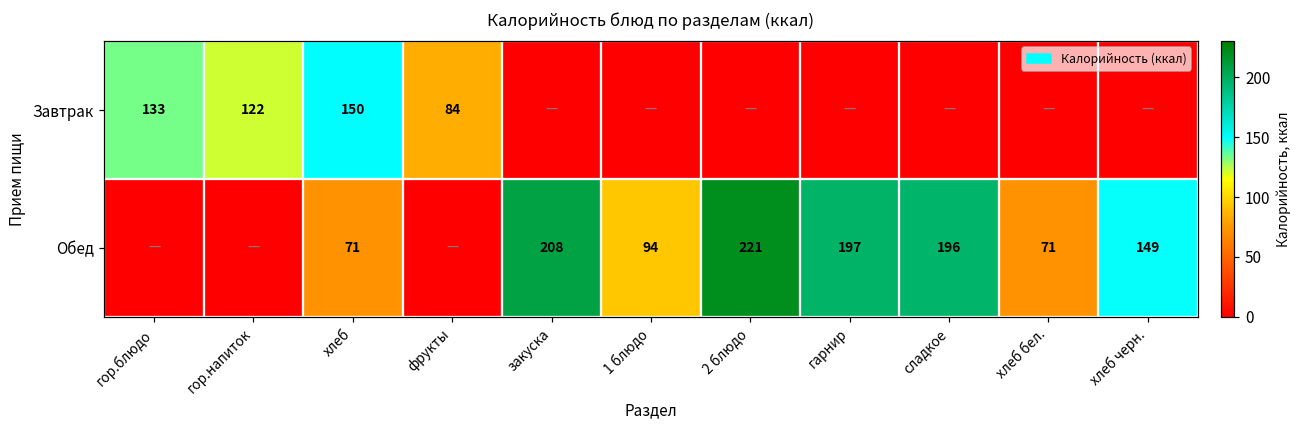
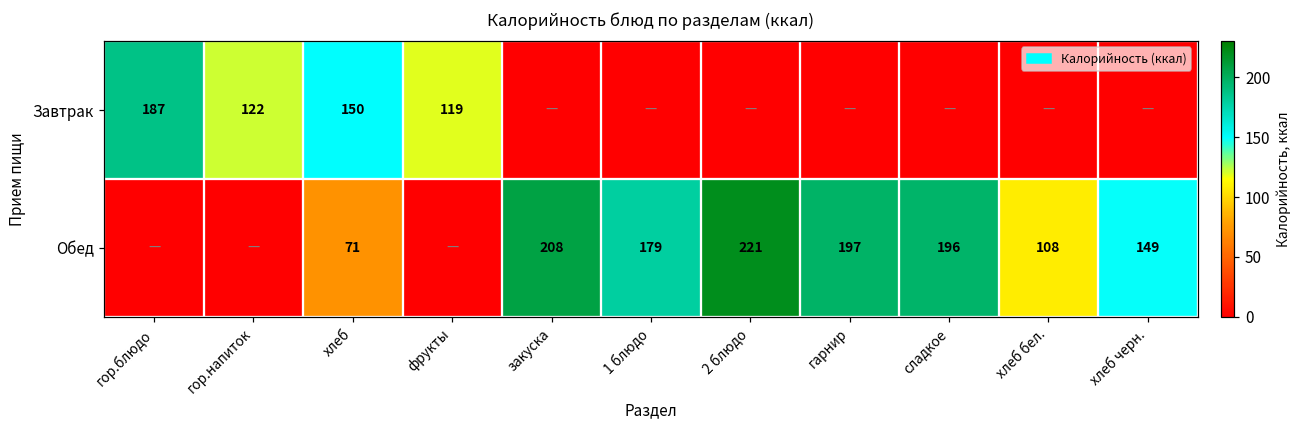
Завтрак, гор.блюдо: 133 -> 187
Завтрак, фрукты: 84 -> 119
Обед, 1 блюдо: 94 -> 179
Обед, хлеб бел.: 71 -> 108
